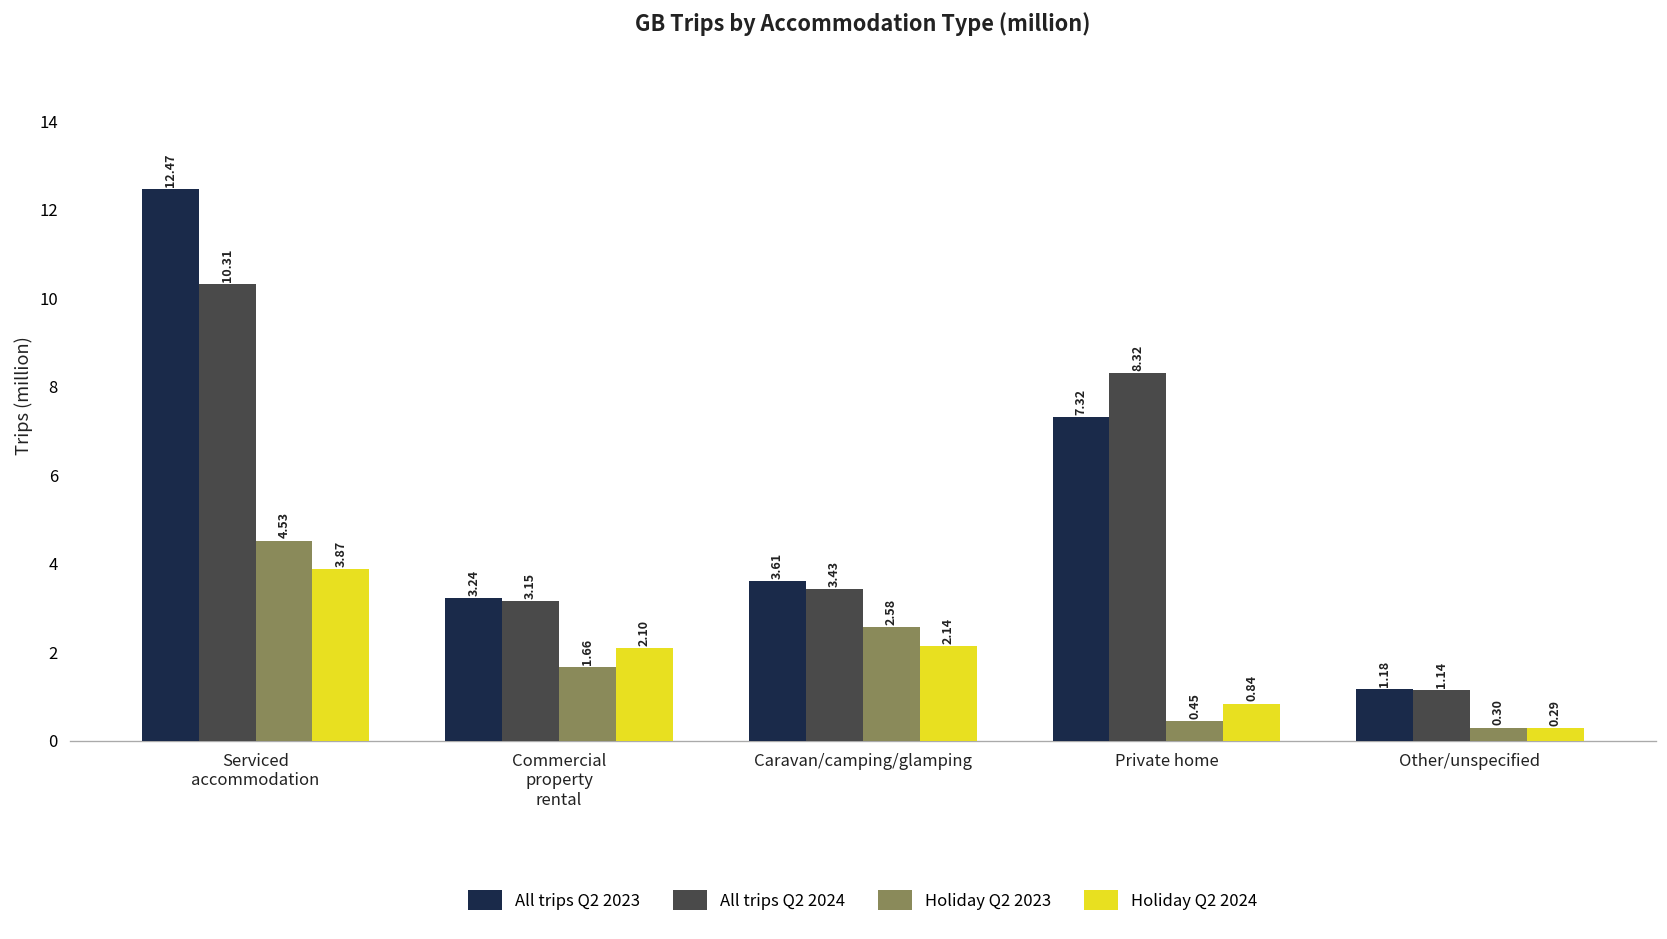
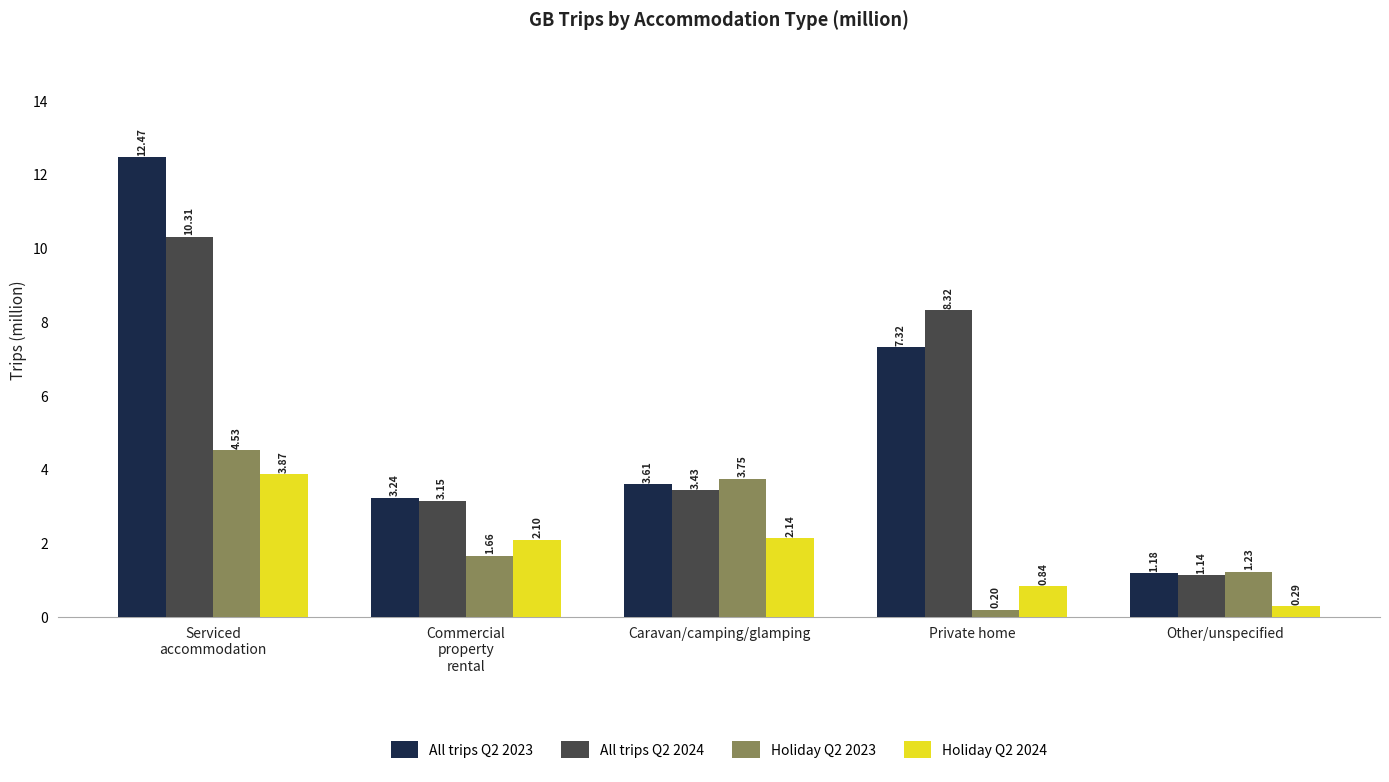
Holiday Q2 2023, Caravan/camping/glamping: 2.58 -> 3.75
Holiday Q2 2023, Private home: 0.45 -> 0.20
Holiday Q2 2023, Other/unspecified: 0.30 -> 1.23
